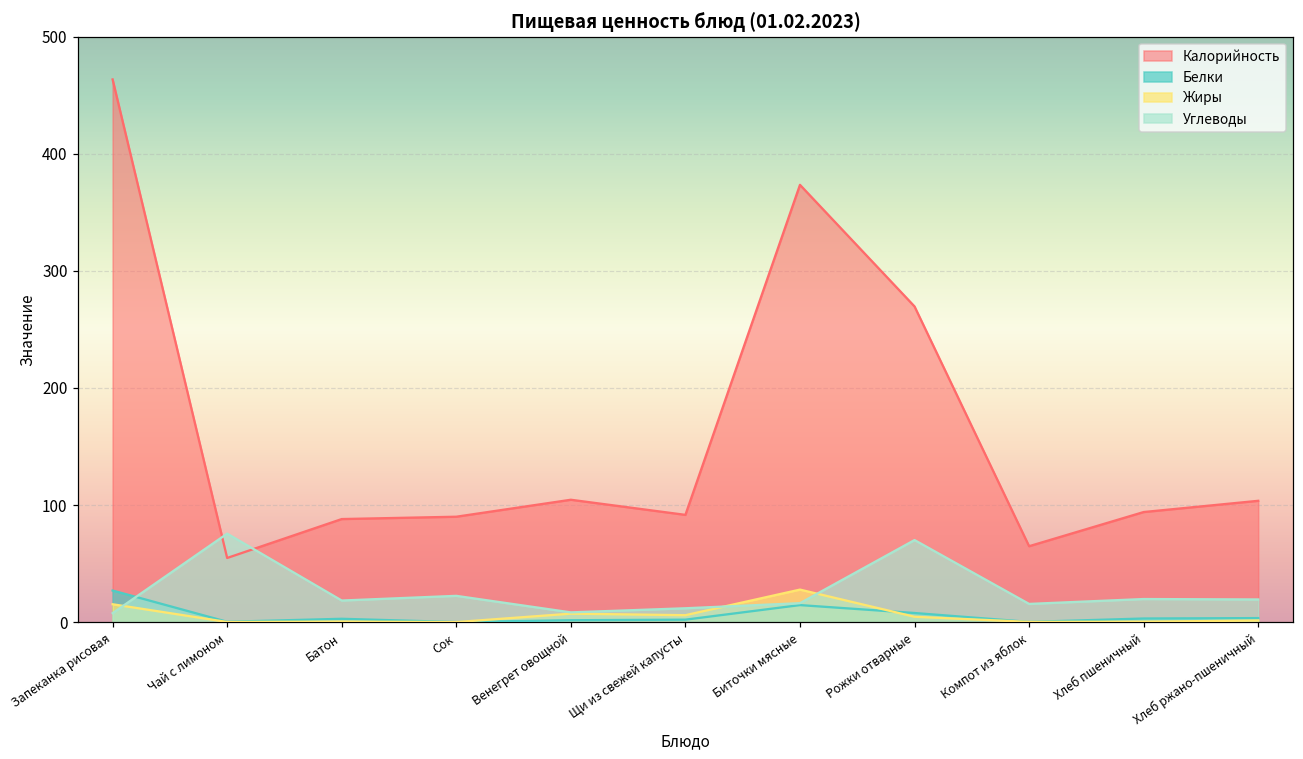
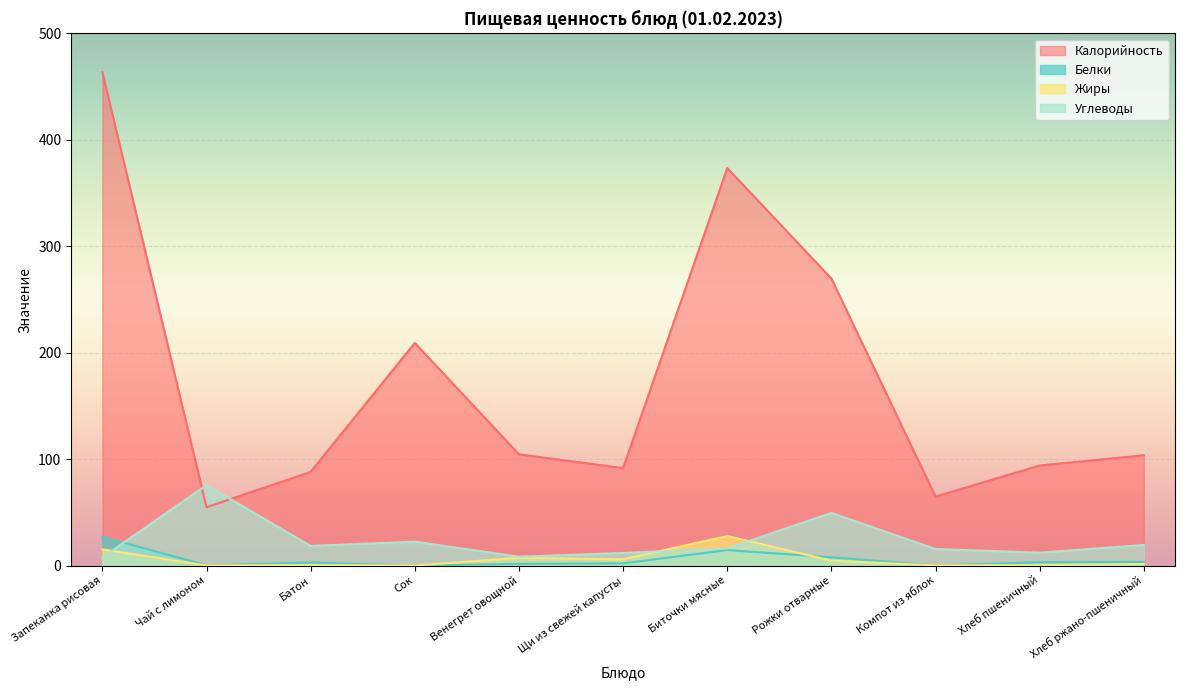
Калорийность, Сок: 90 -> 209
Углеводы, Рожки отварные: 70 -> 49
Углеводы, Хлеб пшеничный: 20 -> 12
